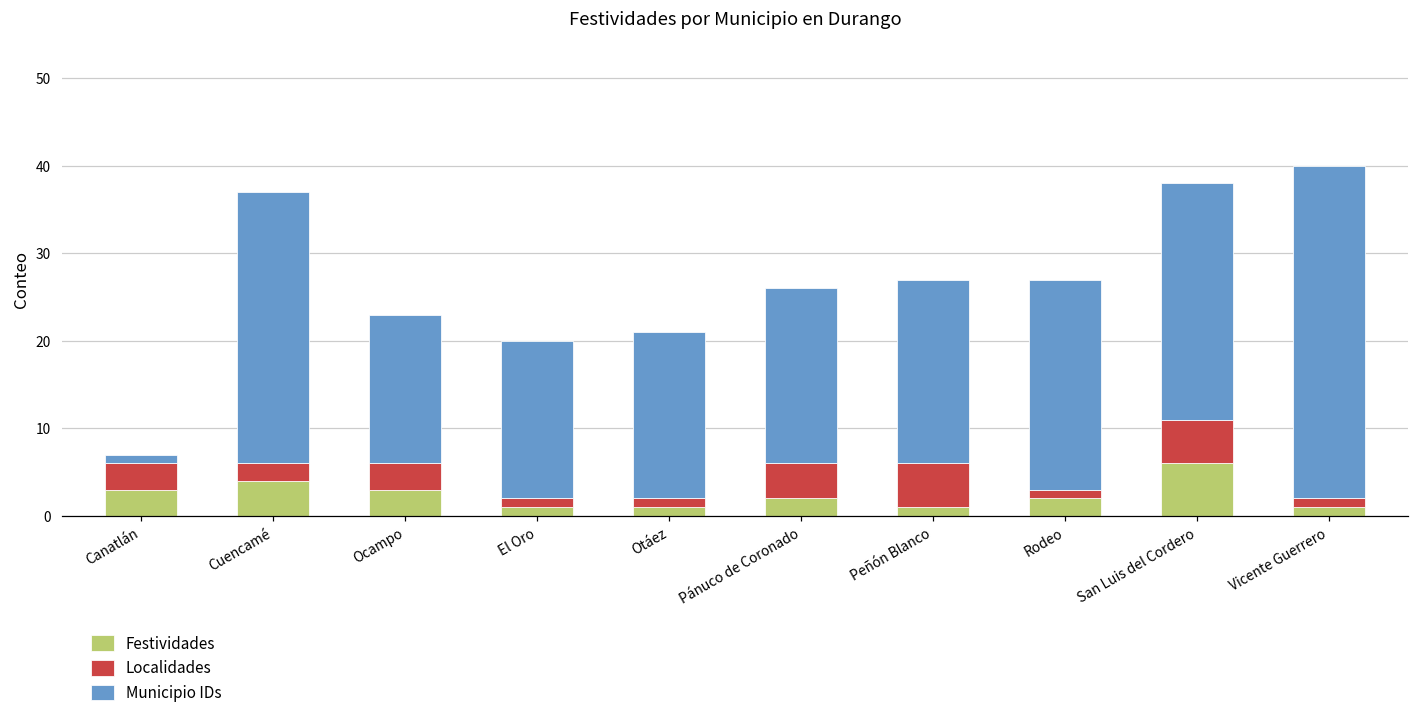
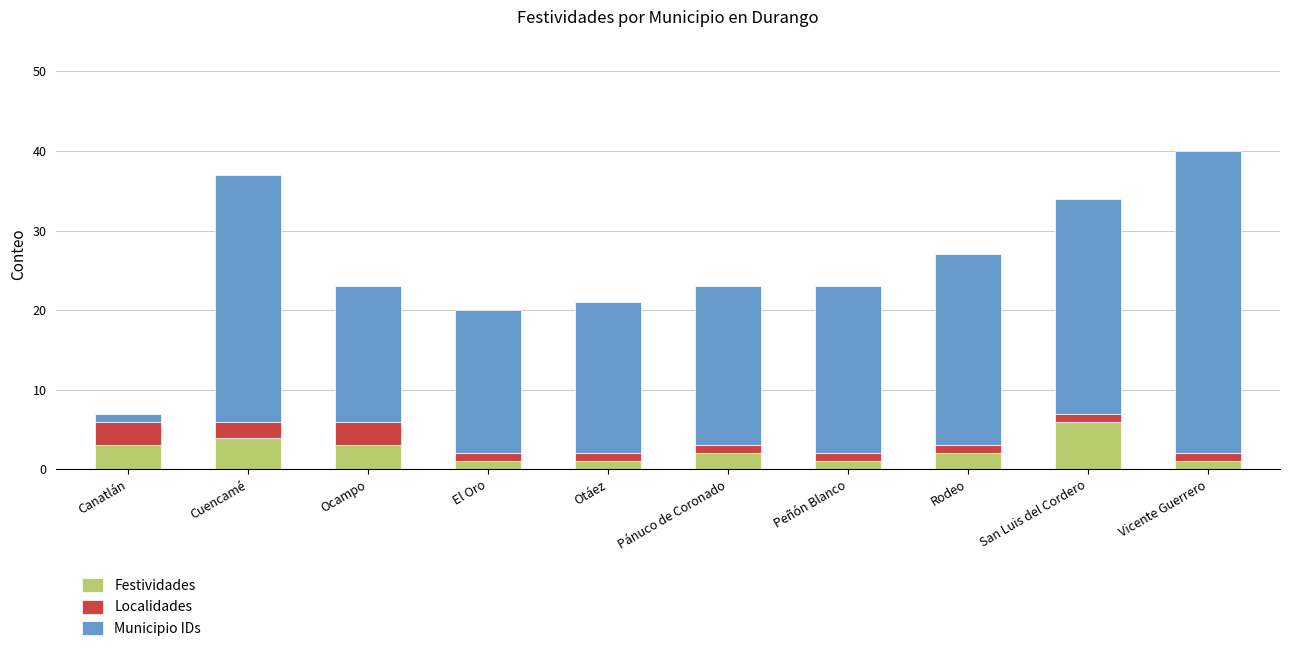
Localidades, Pánuco de Coronado: 4 -> 1
Localidades, Peñón Blanco: 5 -> 1
Localidades, San Luis del Cordero: 5 -> 1
